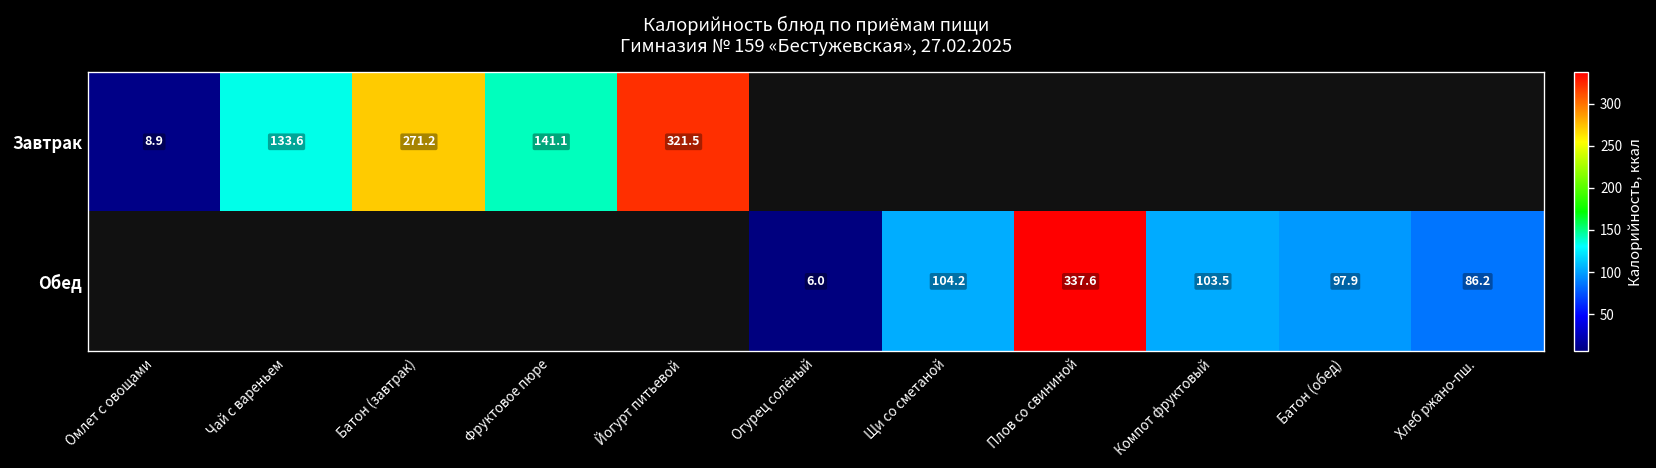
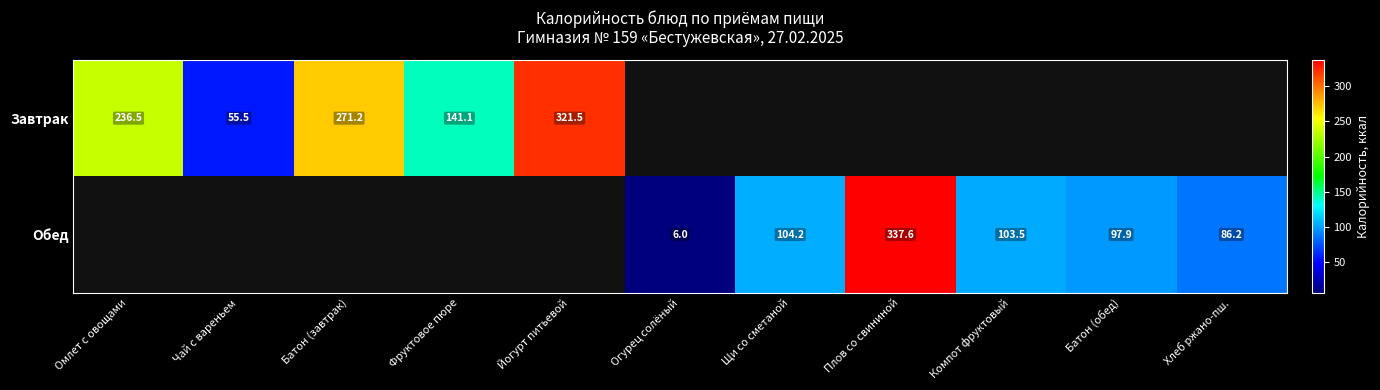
Завтрак, Омлет с овощами: 8.9 -> 236.5
Завтрак, Чай с вареньем: 133.6 -> 55.5
